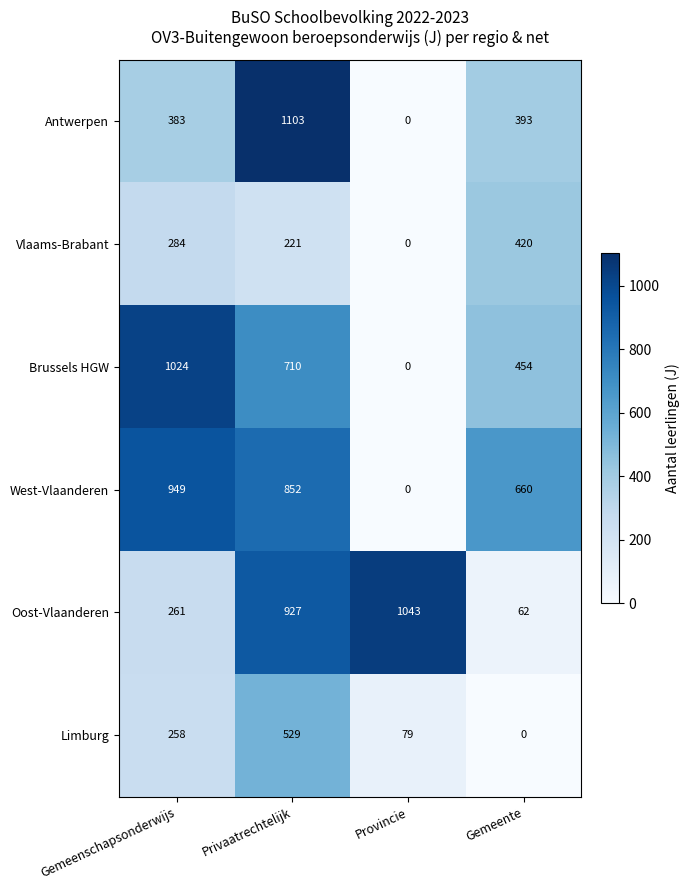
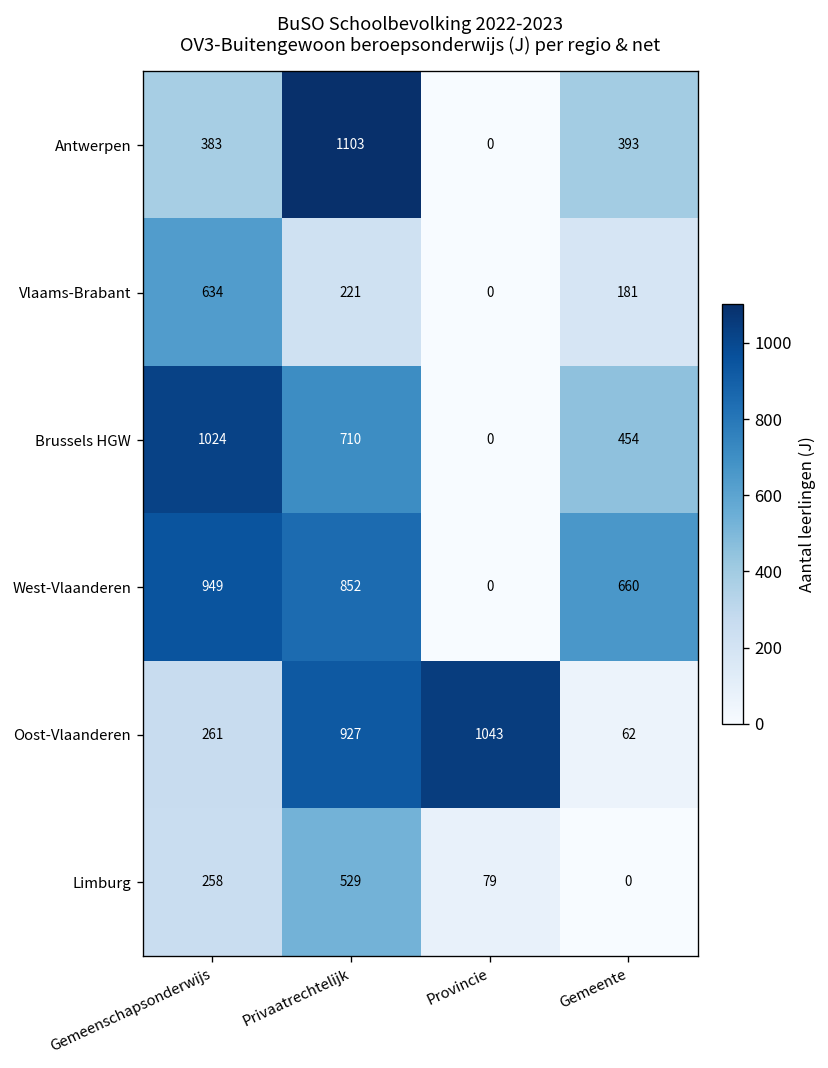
Vlaams-Brabant, Gemeenschapsonderwijs: 284 -> 634
Vlaams-Brabant, Gemeente: 420 -> 181
